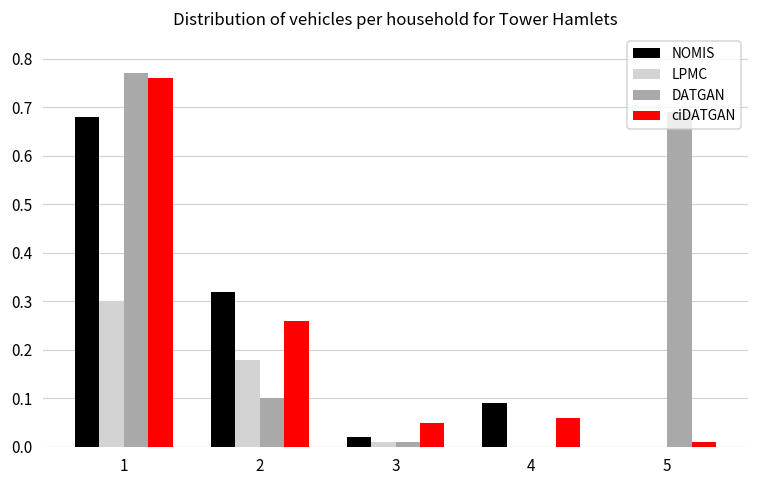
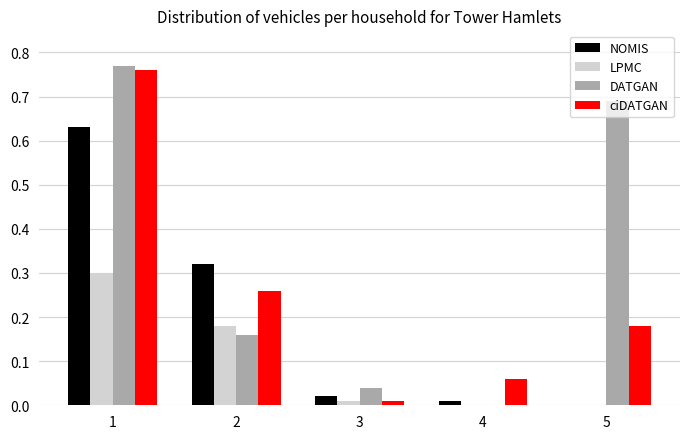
NOMIS, 1: 0.68 -> 0.63
DATGAN, 2: 0.10 -> 0.16
DATGAN, 3: 0.01 -> 0.04
ciDATGAN, 3: 0.05 -> 0.01
NOMIS, 4: 0.09 -> 0.01
ciDATGAN, 5: 0.01 -> 0.18
